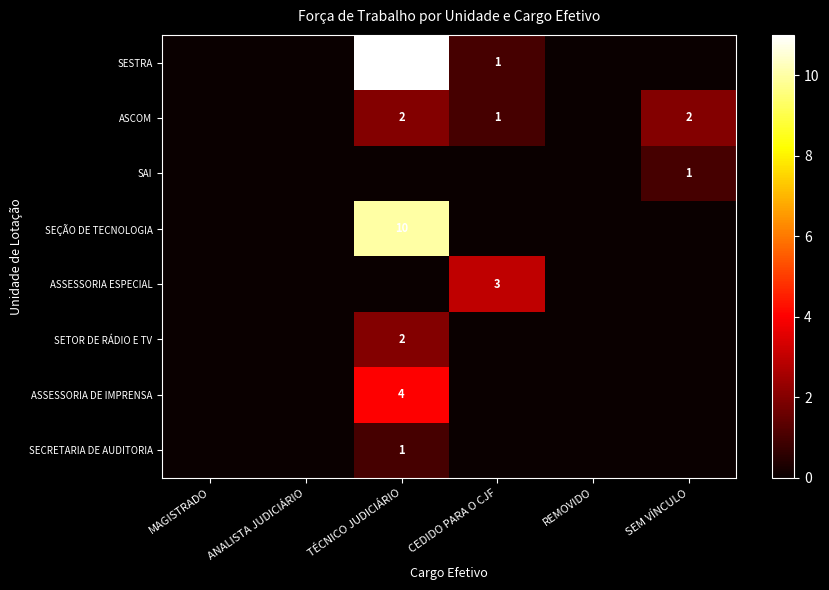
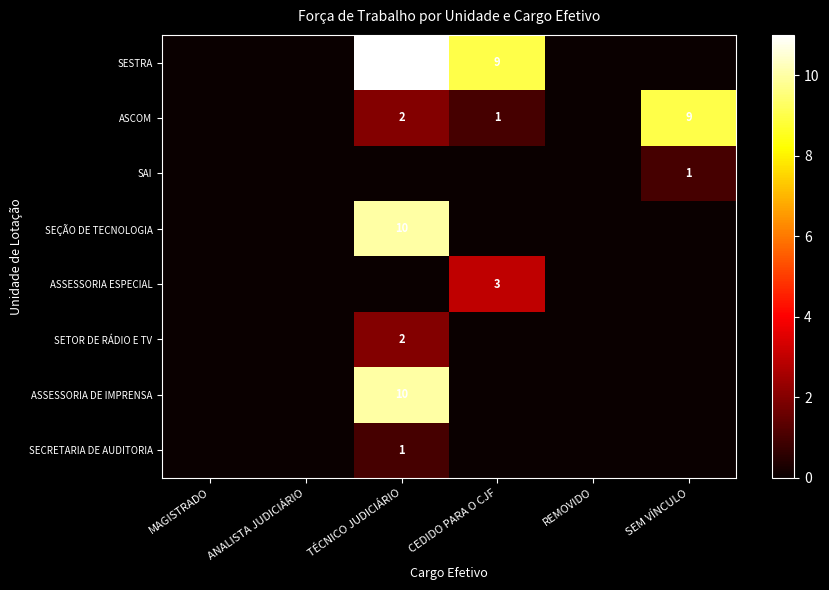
SESTRA, CEDIDO PARA O CJF: 1 -> 9
ASCOM, SEM VÍNCULO: 2 -> 9
ASSESSORIA DE IMPRENSA, TÉCNICO JUDICIÁRIO: 4 -> 10
